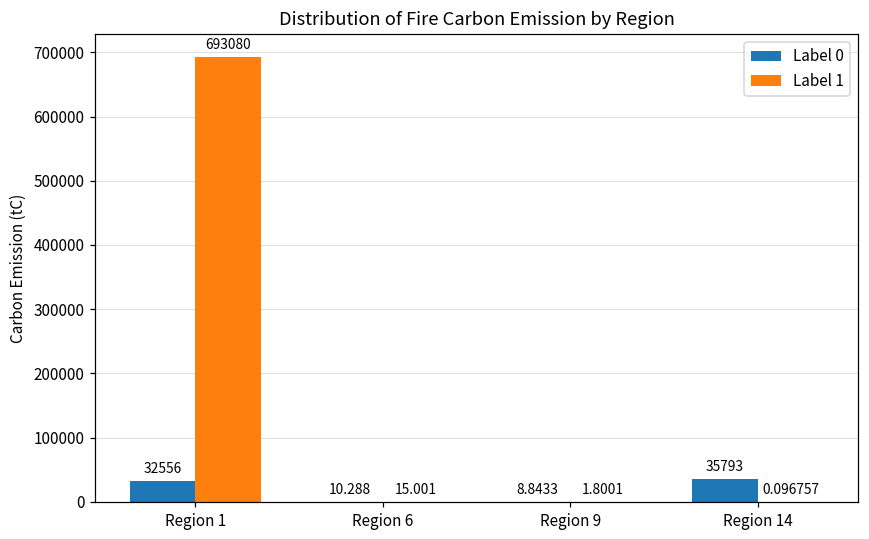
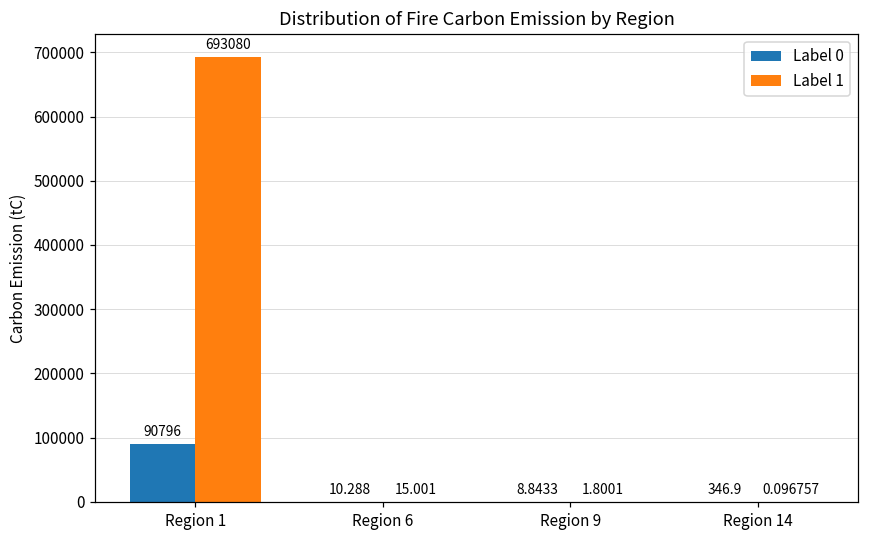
Label 0, Region 1: 32556 -> 90796
Label 0, Region 14: 35793 -> 346.9
